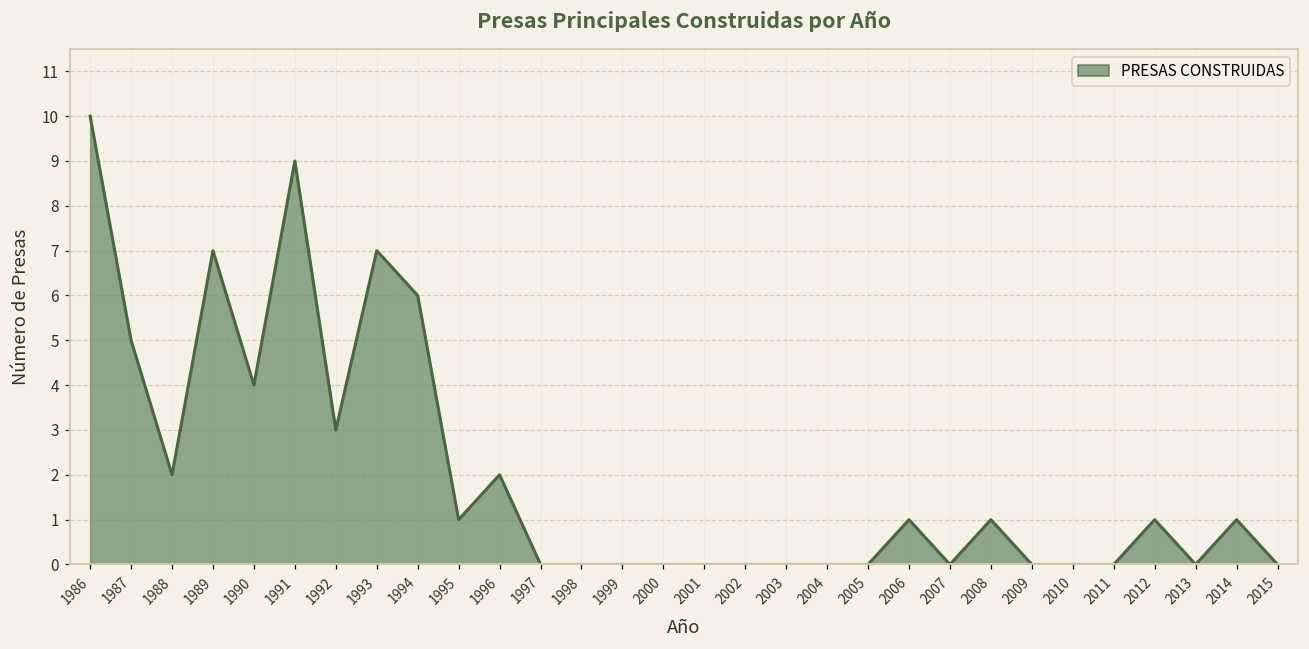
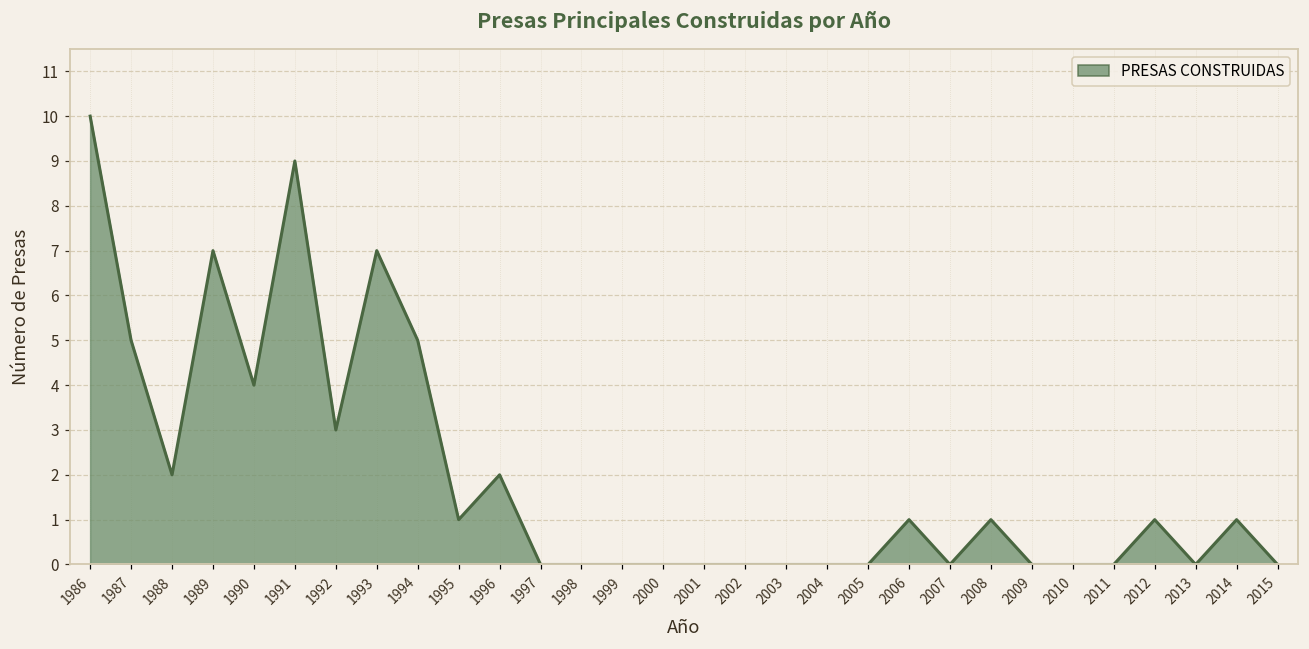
1994: 6 -> 5
